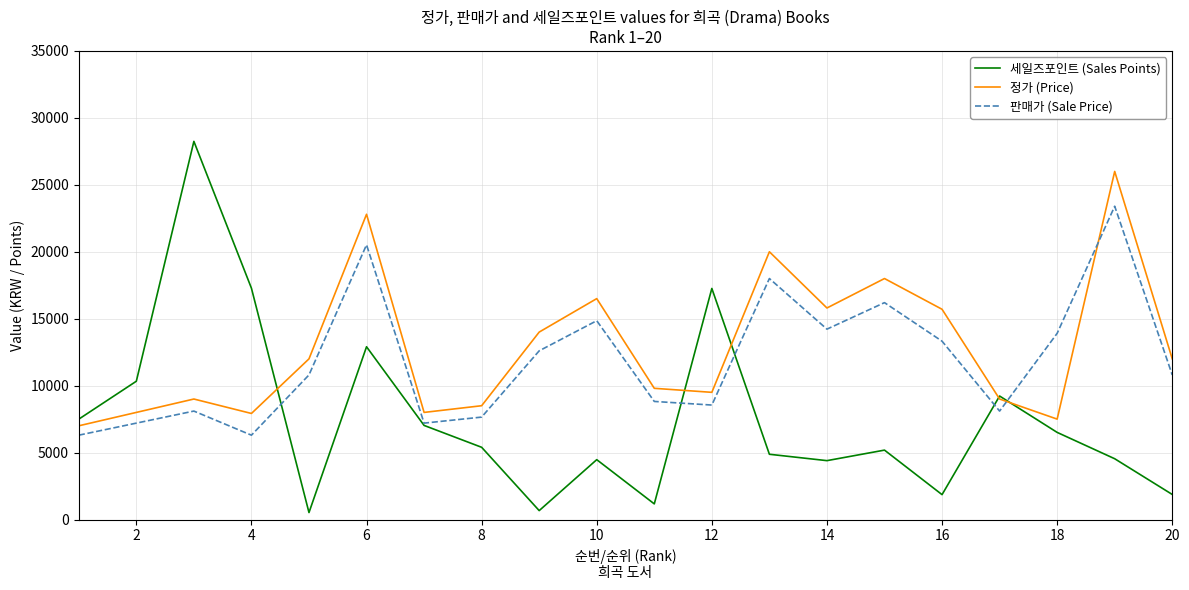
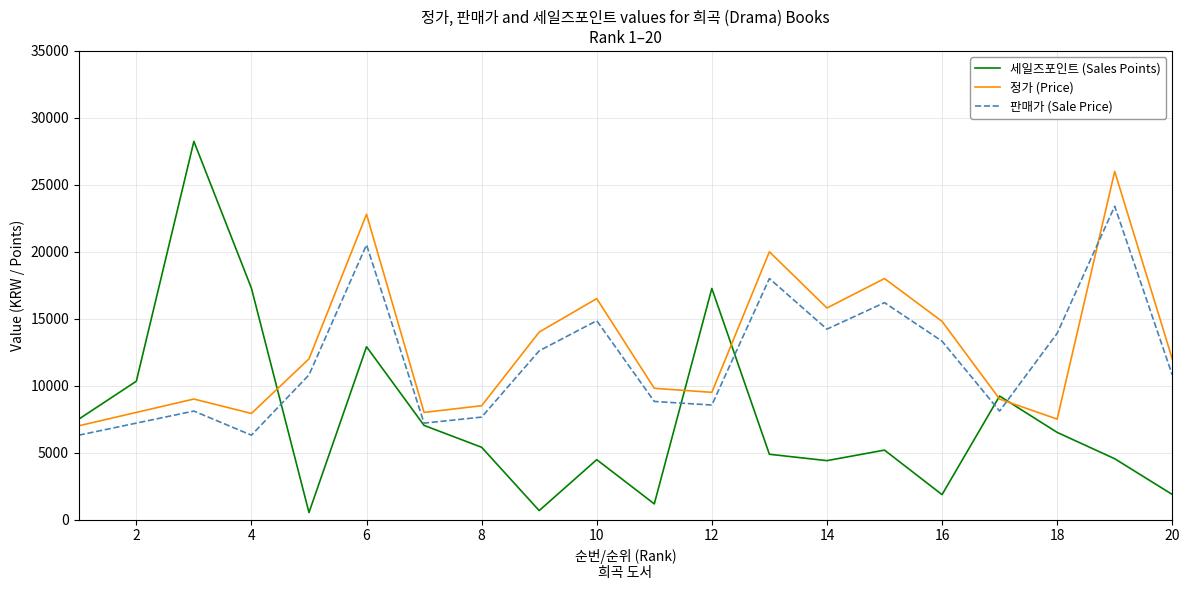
정가 (Price), 16: 15700 -> 14800
